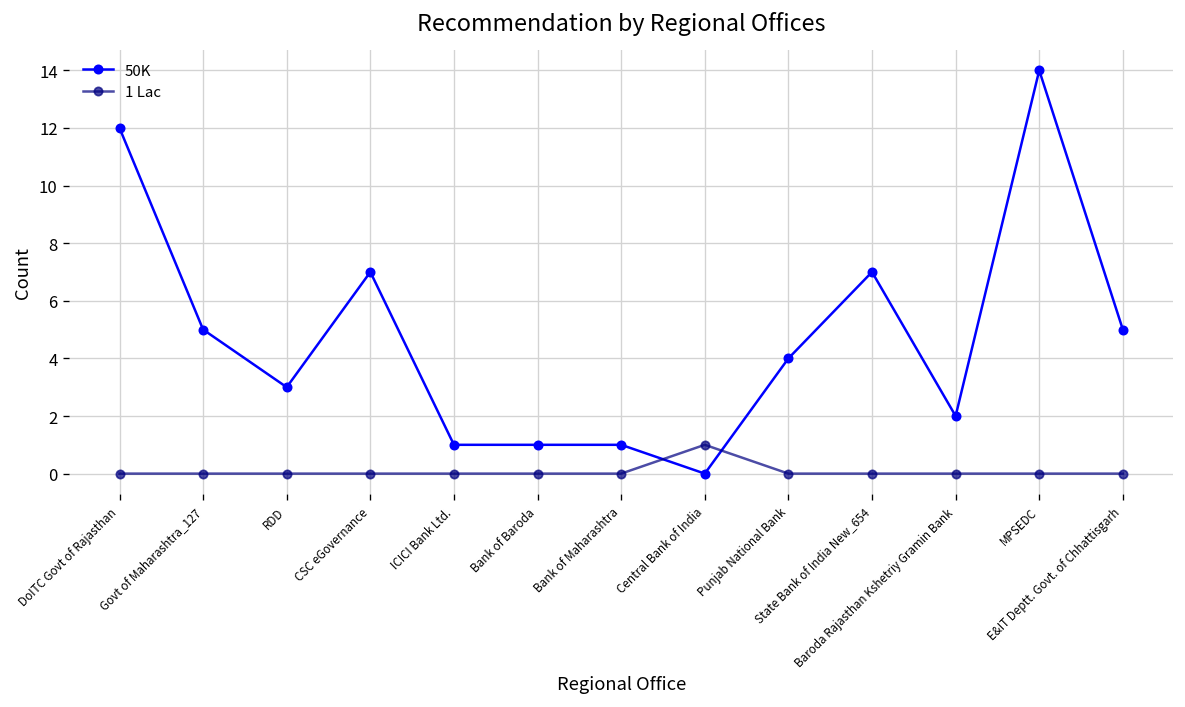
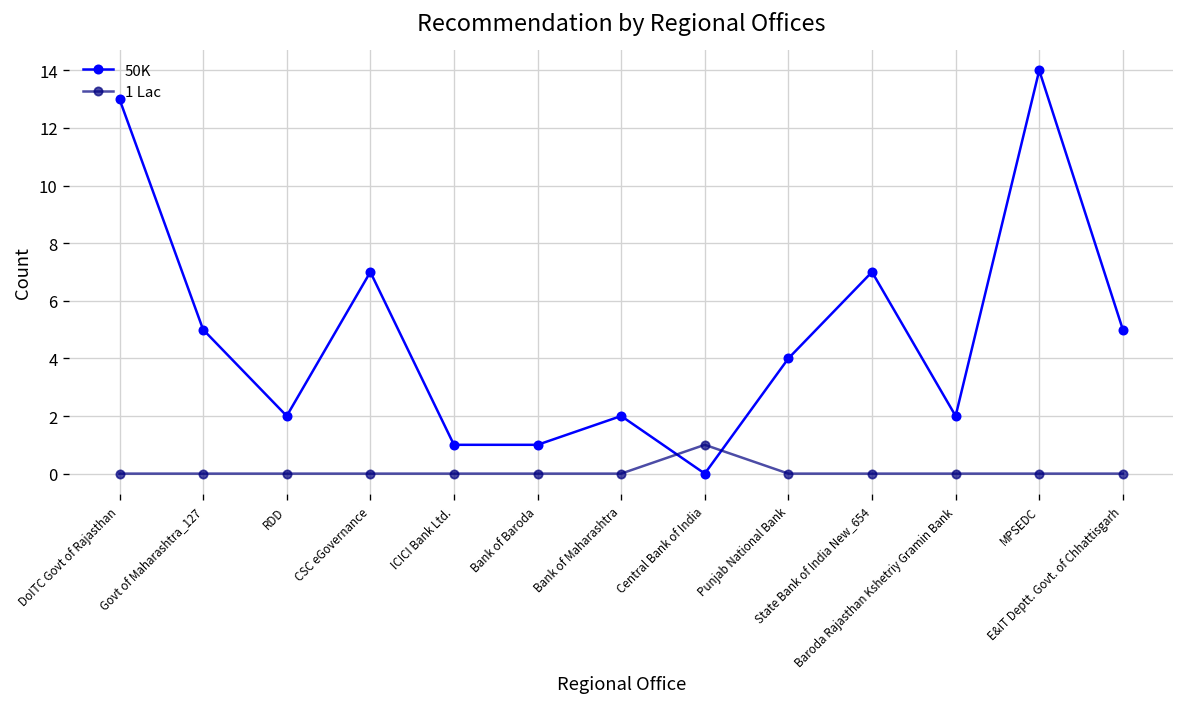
50K, DoITC Govt of Rajasthan: 12 -> 13
50K, RDD: 3 -> 2
50K, Bank of Maharashtra: 1 -> 2
